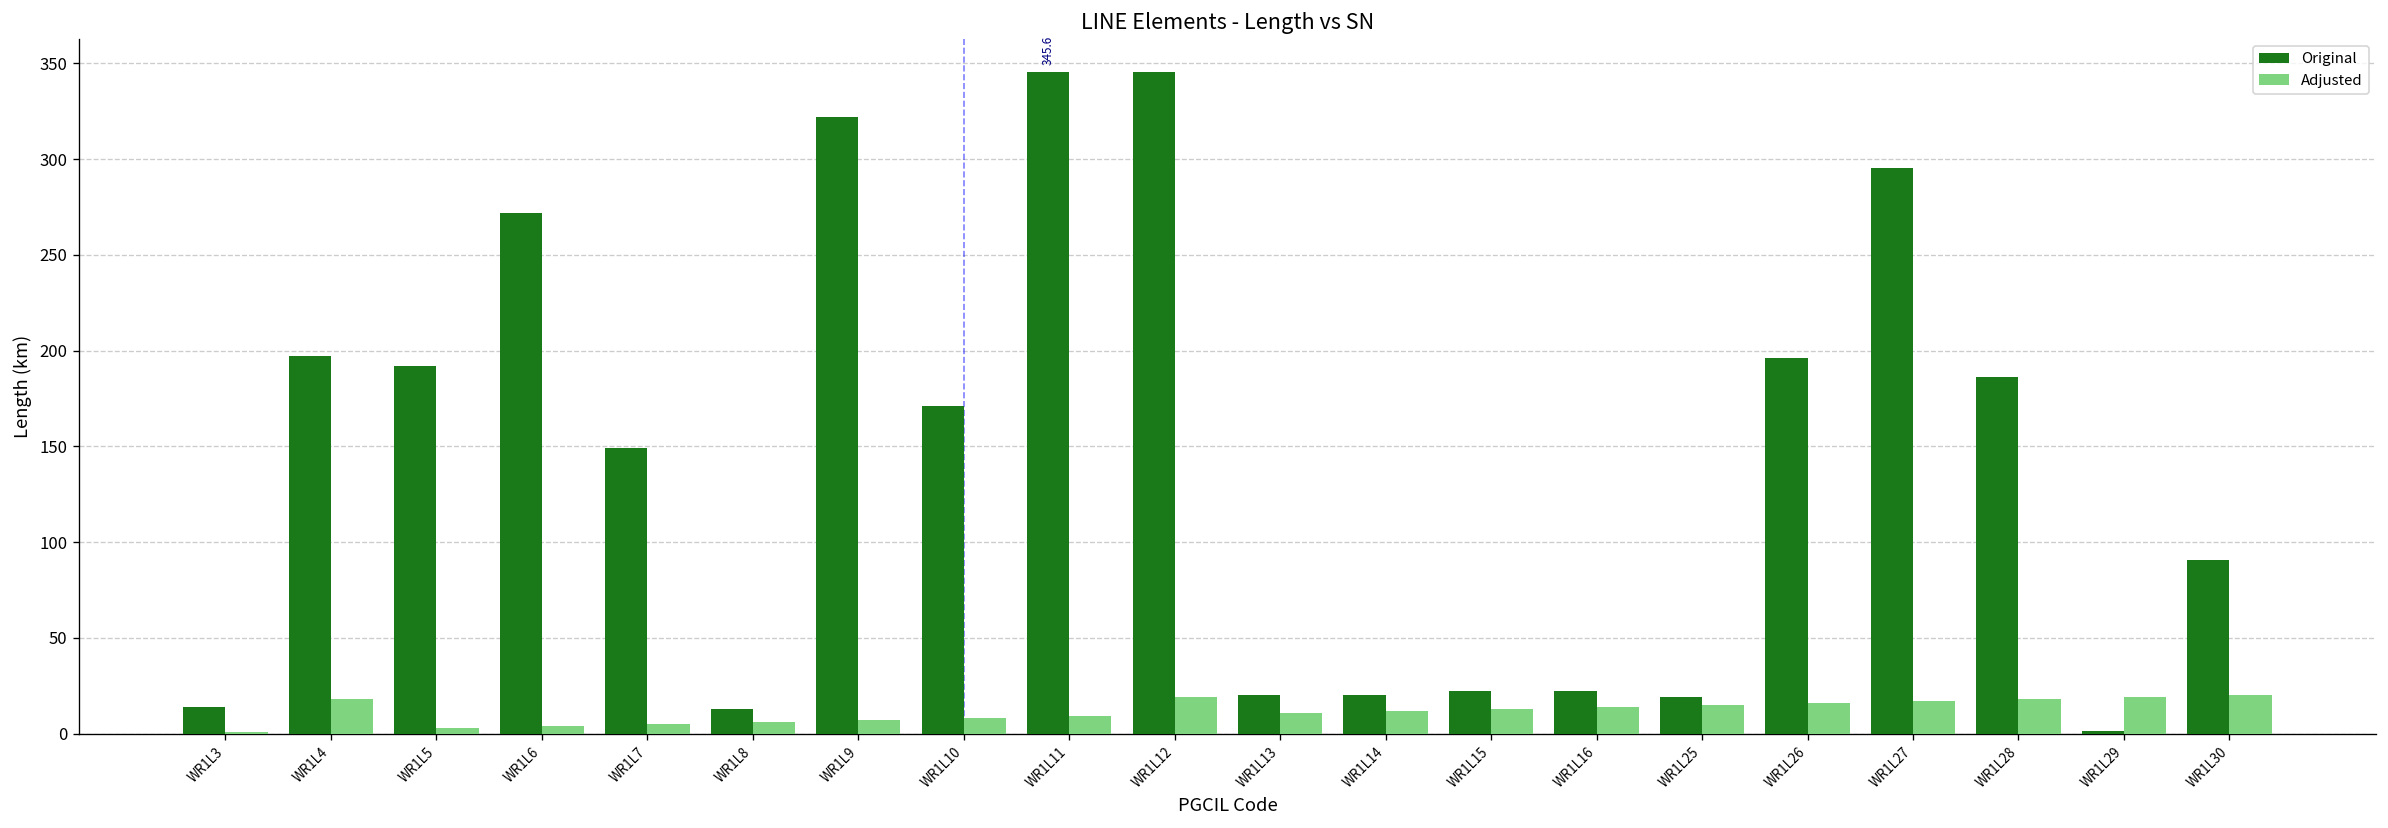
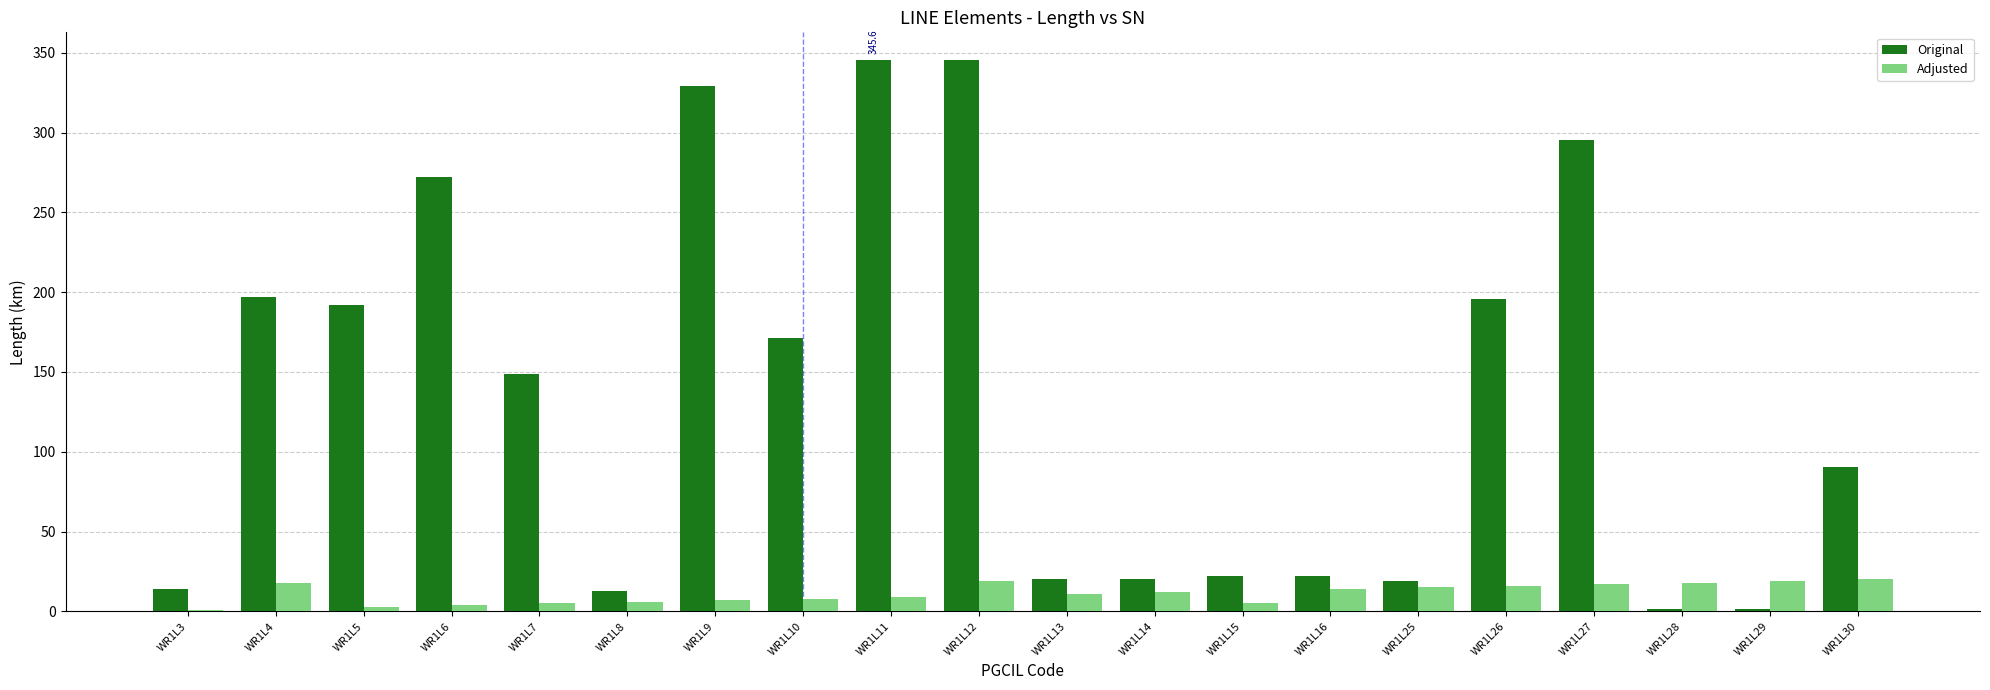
Original, WR1L9: 322 -> 329
Adjusted, WR1L15: 13 -> 5
Original, WR1L28: 186 -> 2
